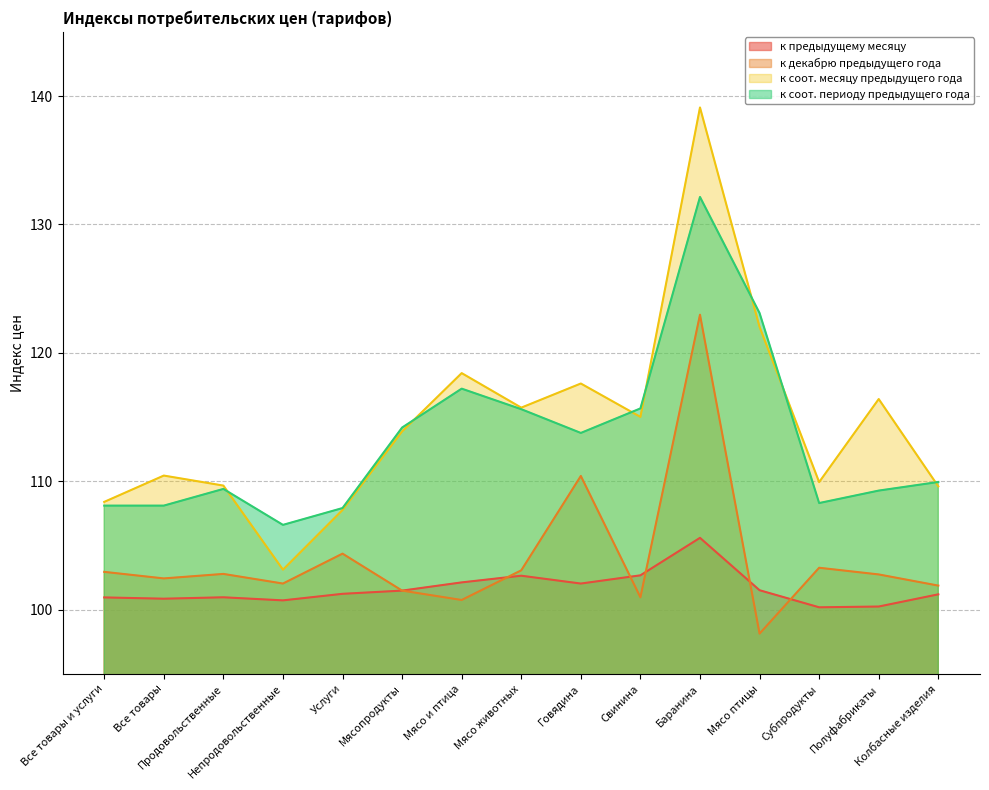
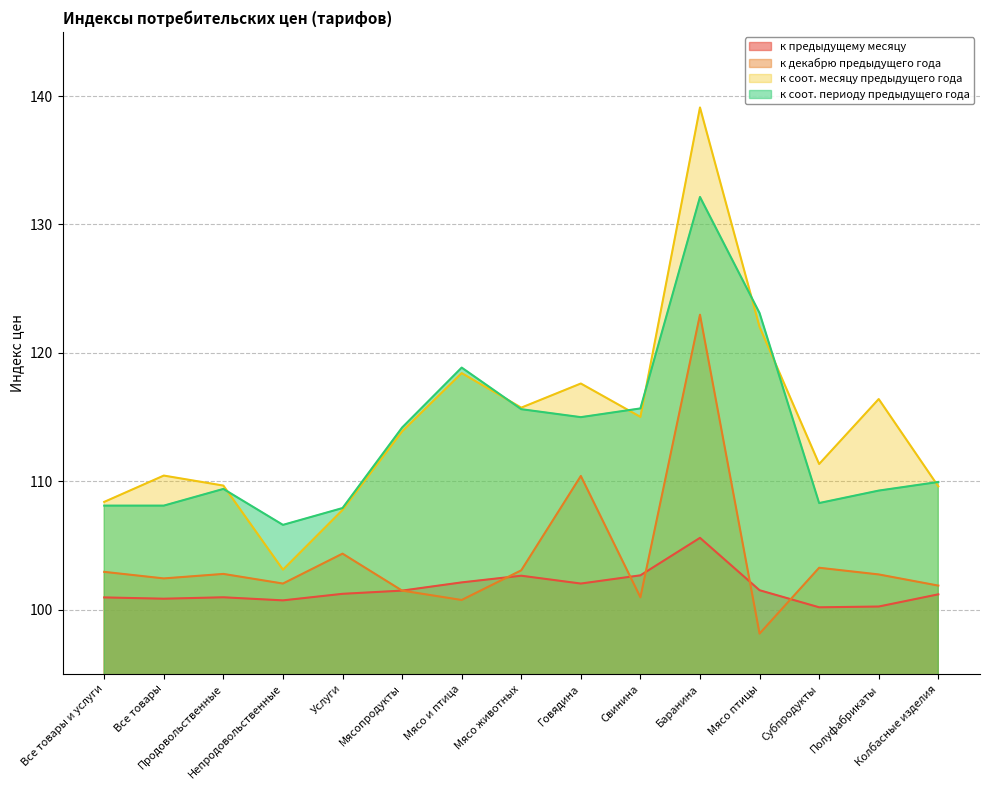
к соот. периоду предыдущего года, Мясо и птица: 117.2 -> 118.9
к соот. периоду предыдущего года, Говядина: 113.8 -> 115.0
к соот. месяцу предыдущего года, Субпродукты: 109.9 -> 111.3
